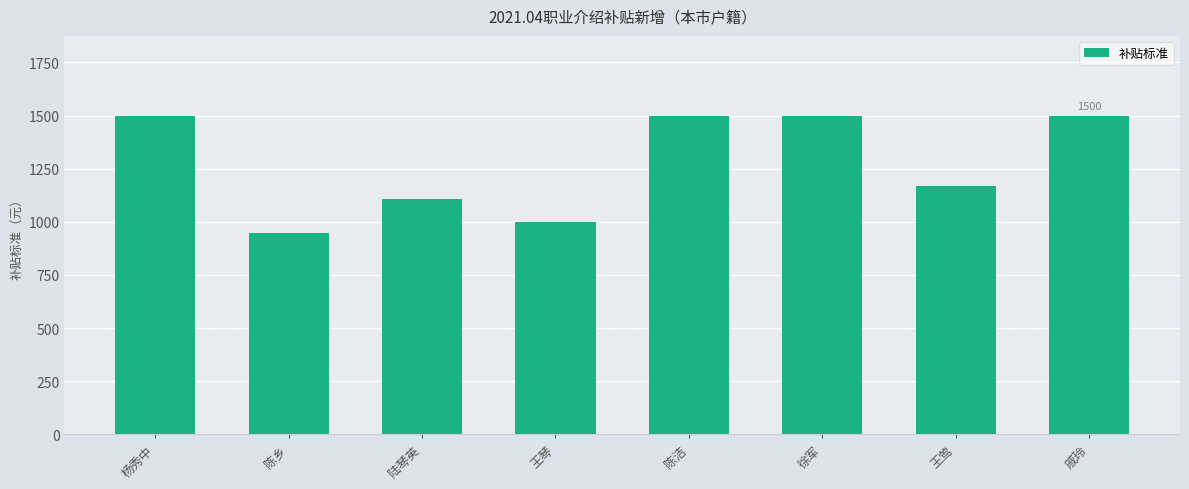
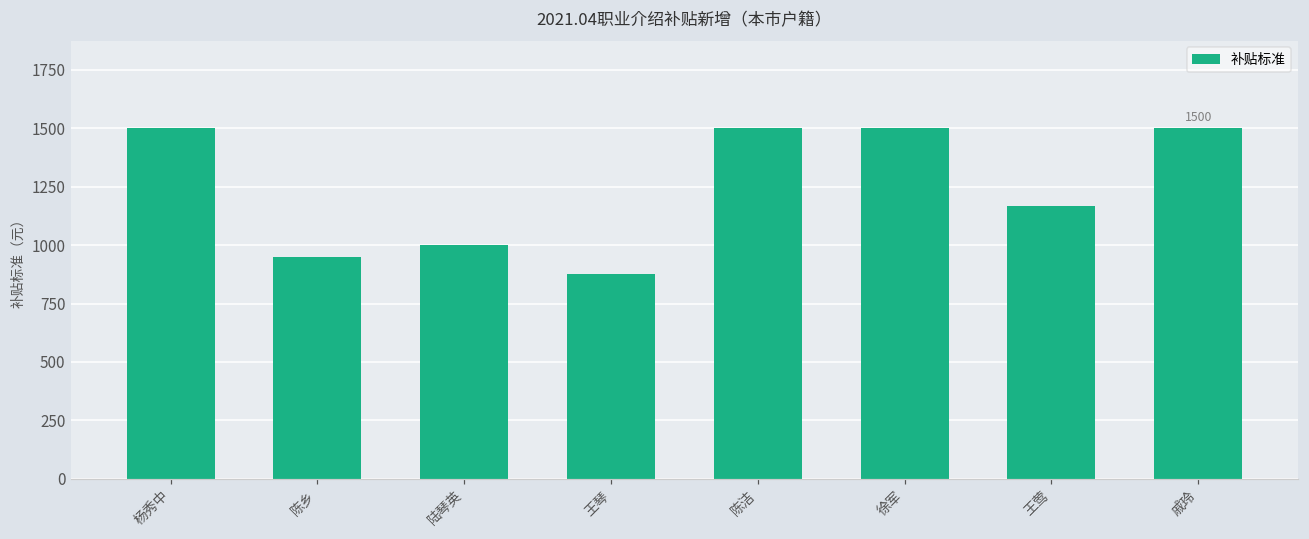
陆琴英: 1110 -> 1000
王琴: 1000 -> 880
